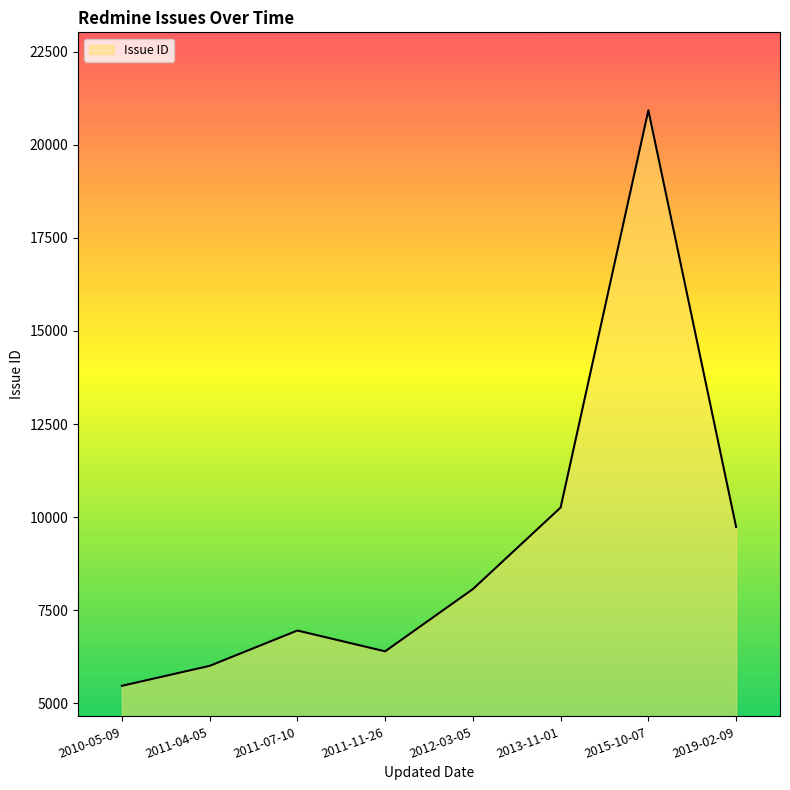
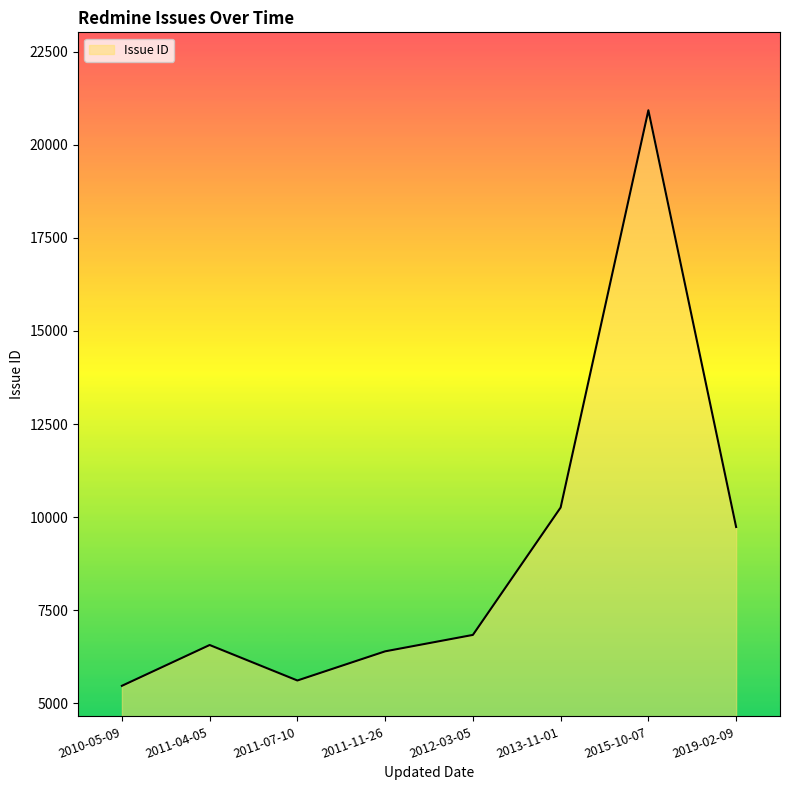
2011-04-05: 6000 -> 6600
2011-07-10: 7000 -> 5600
2012-03-05: 8100 -> 6800
